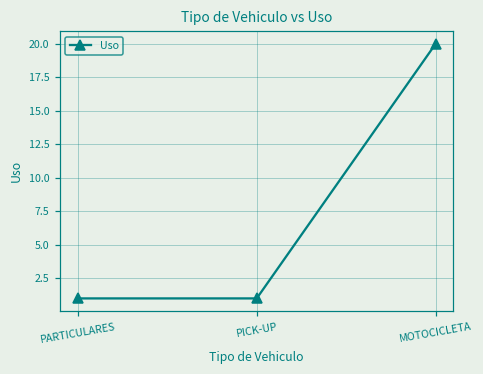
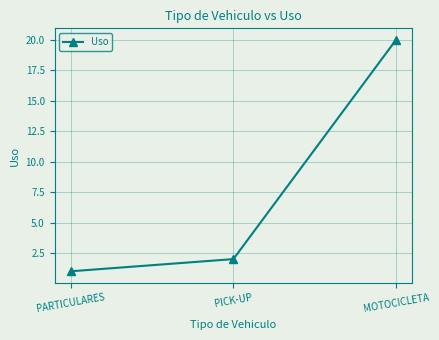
PICK-UP: 1 -> 2
